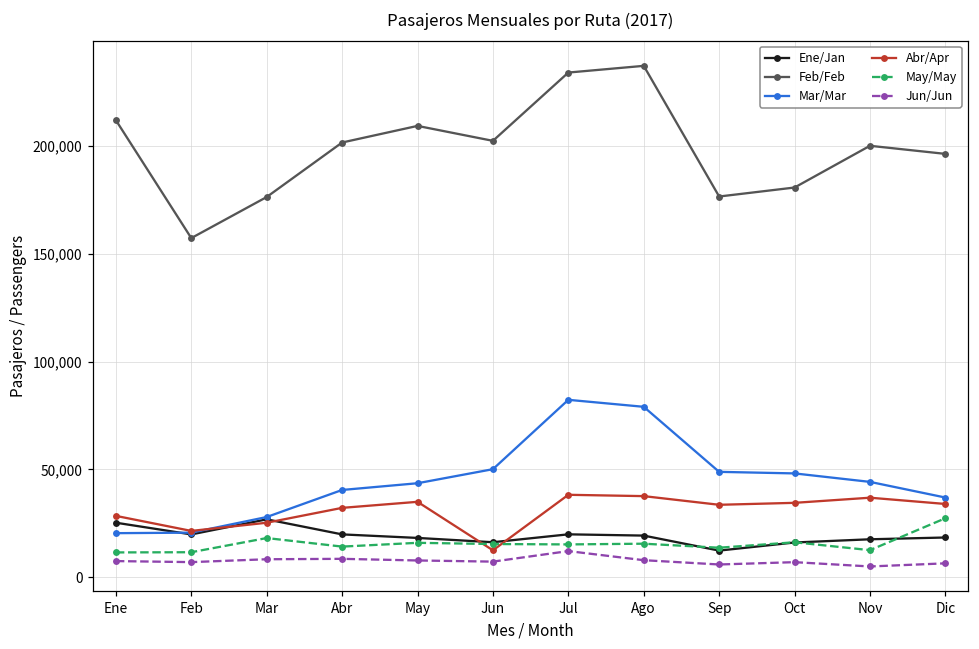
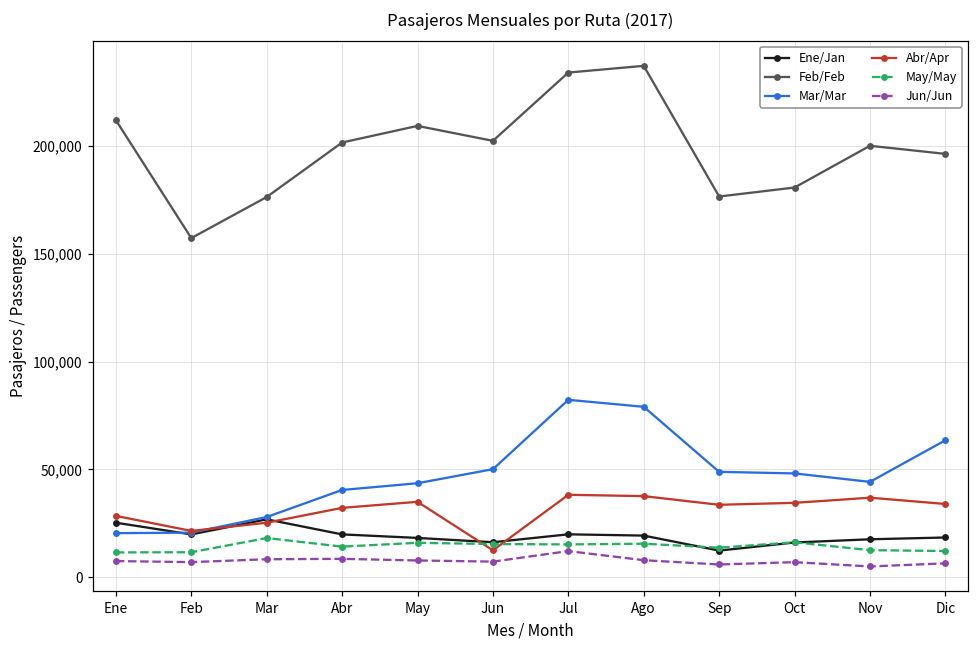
Mar/Mar, Dic: 37,000 -> 64,000
May/May, Dic: 27,000 -> 12,000
